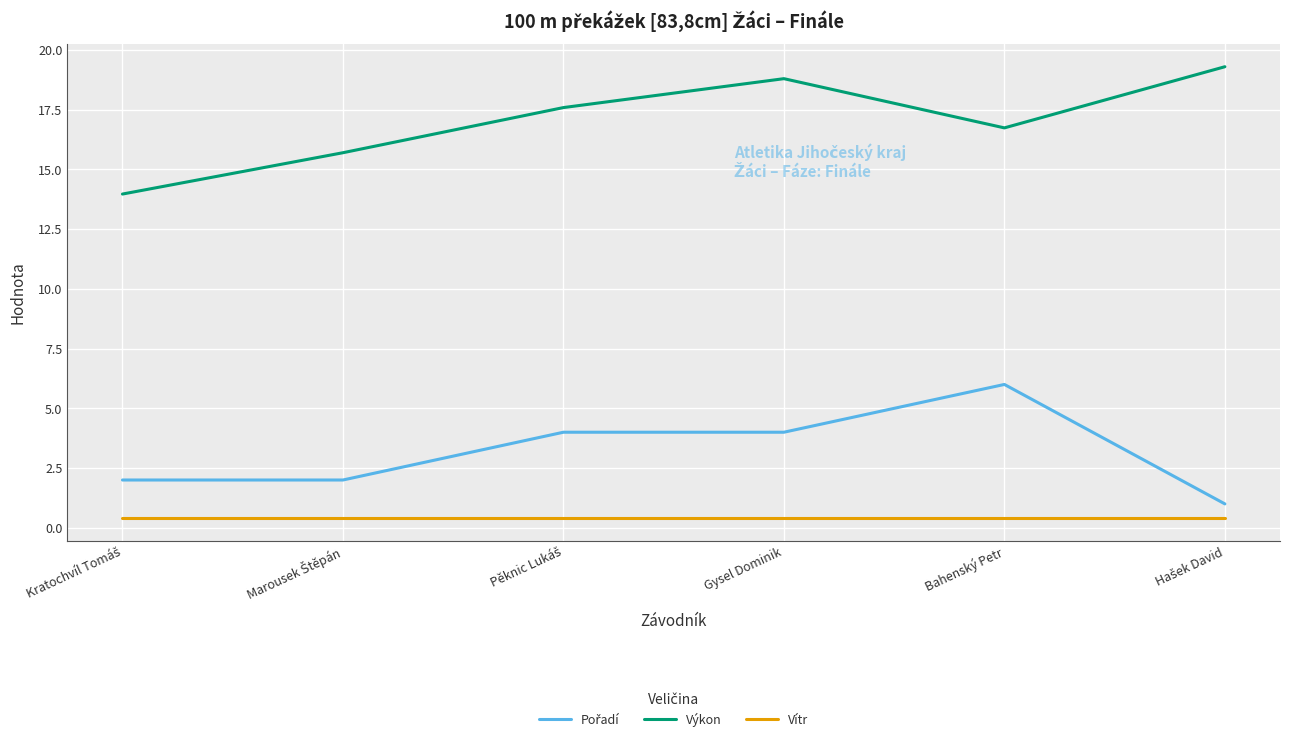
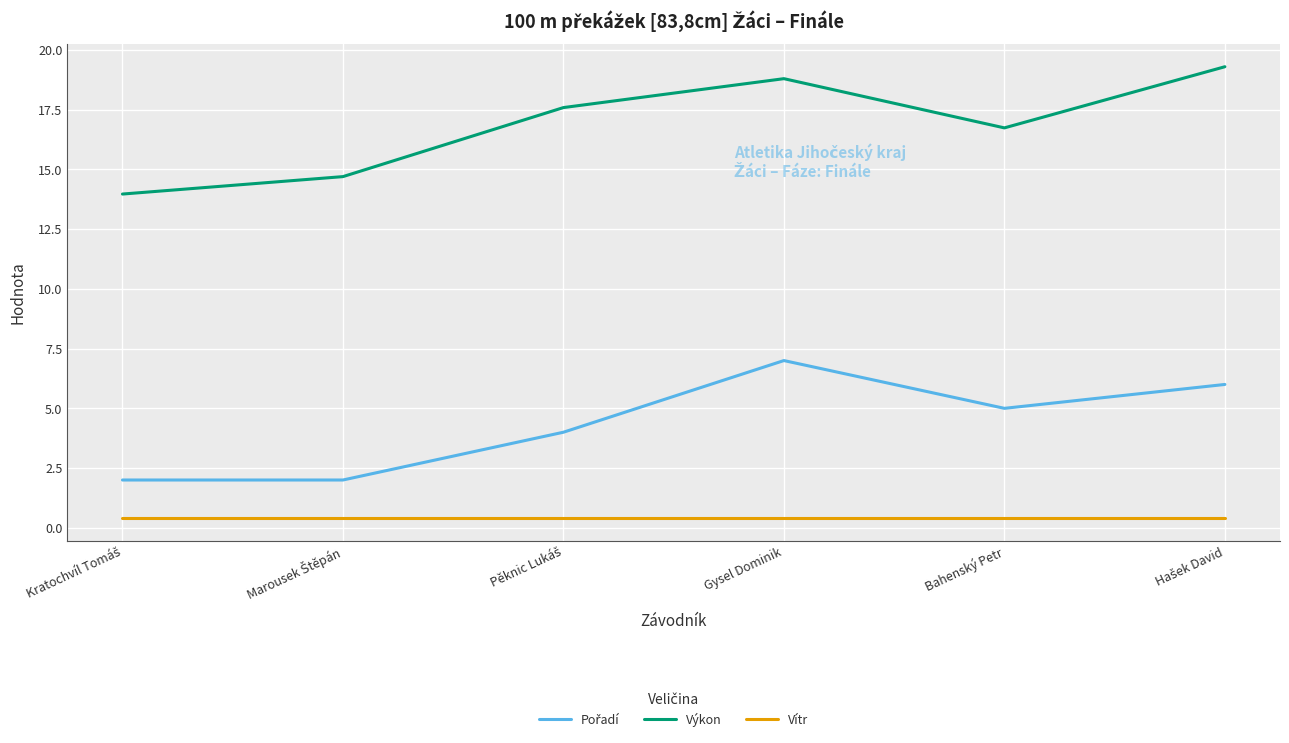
Výkon, Marousek Štěpán: 15.7 -> 14.7
Pořadí, Gysel Dominik: 4 -> 7
Pořadí, Bahenský Petr: 6 -> 5
Pořadí, Hašek David: 1 -> 6
